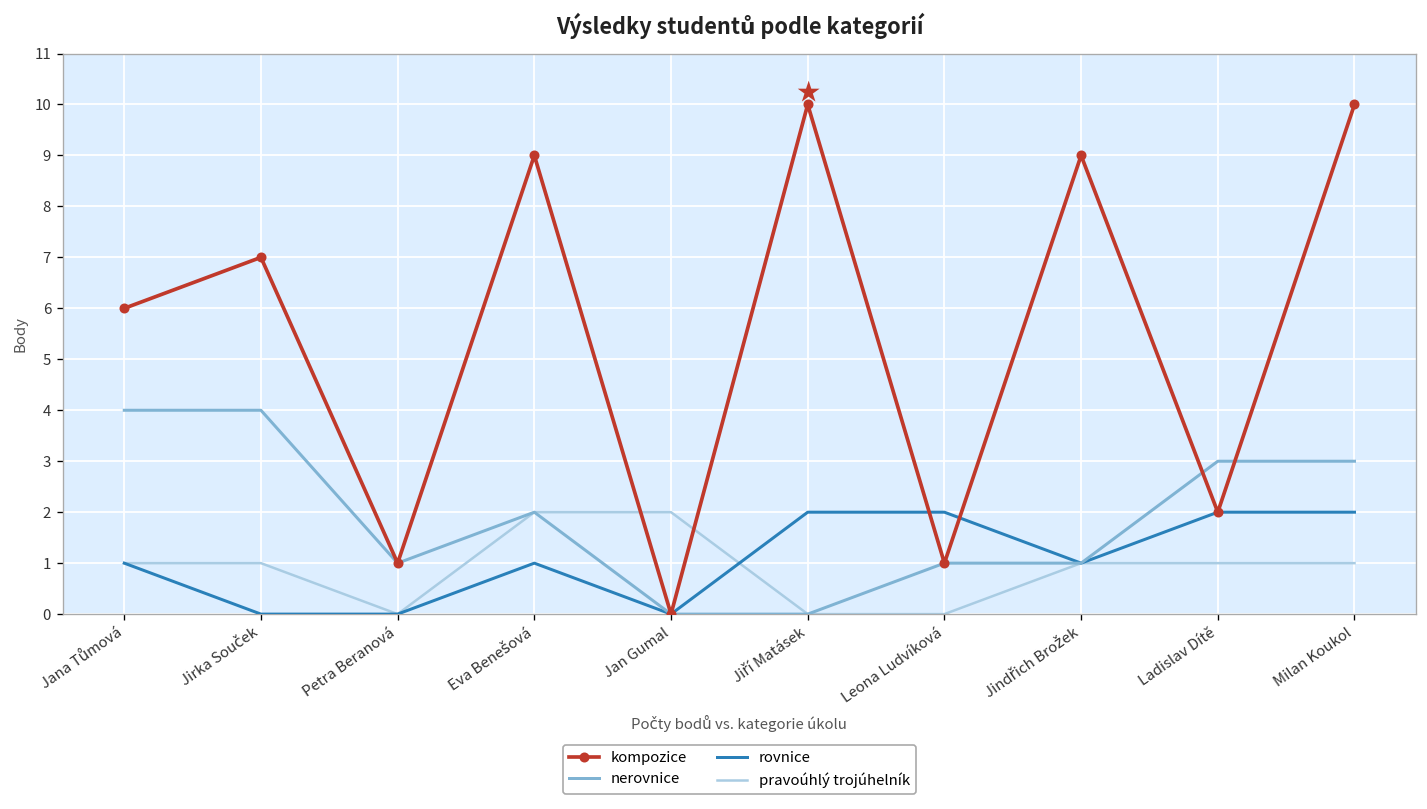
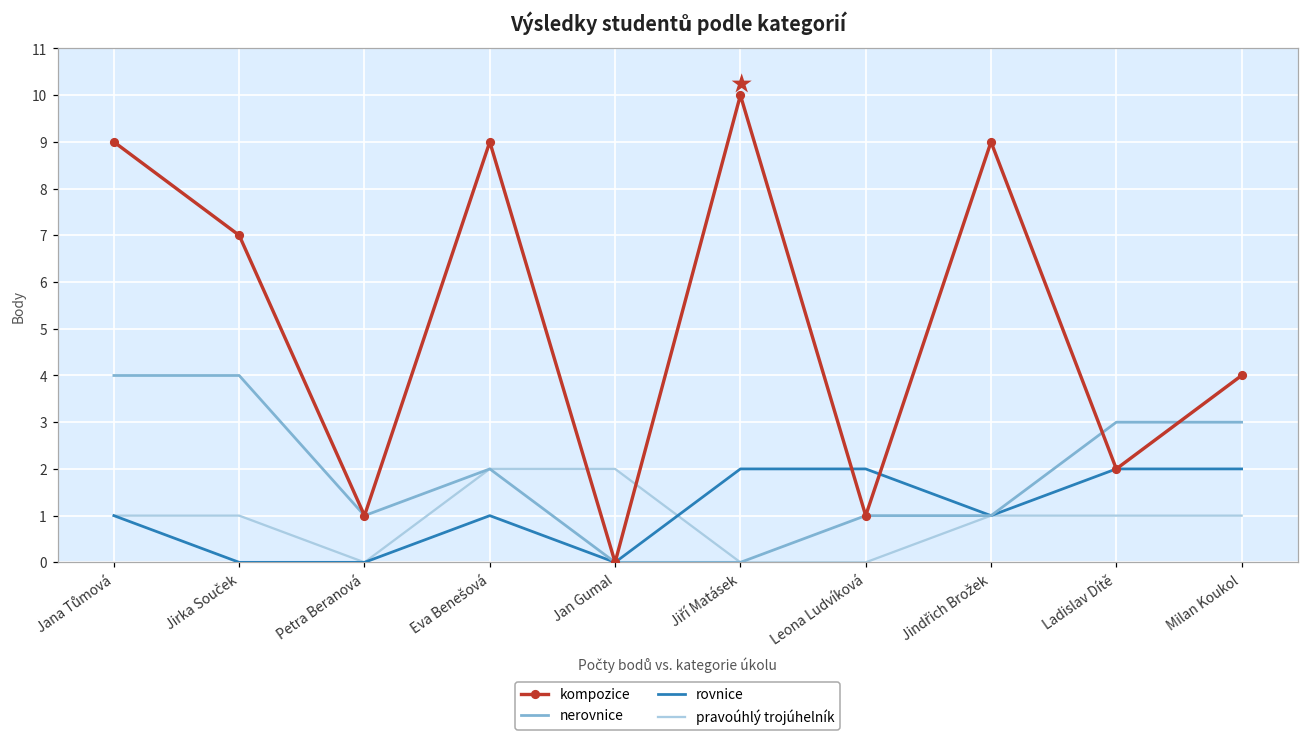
kompozice, Jana Tůmová: 6 -> 9
kompozice, Milan Koukol: 10 -> 4
